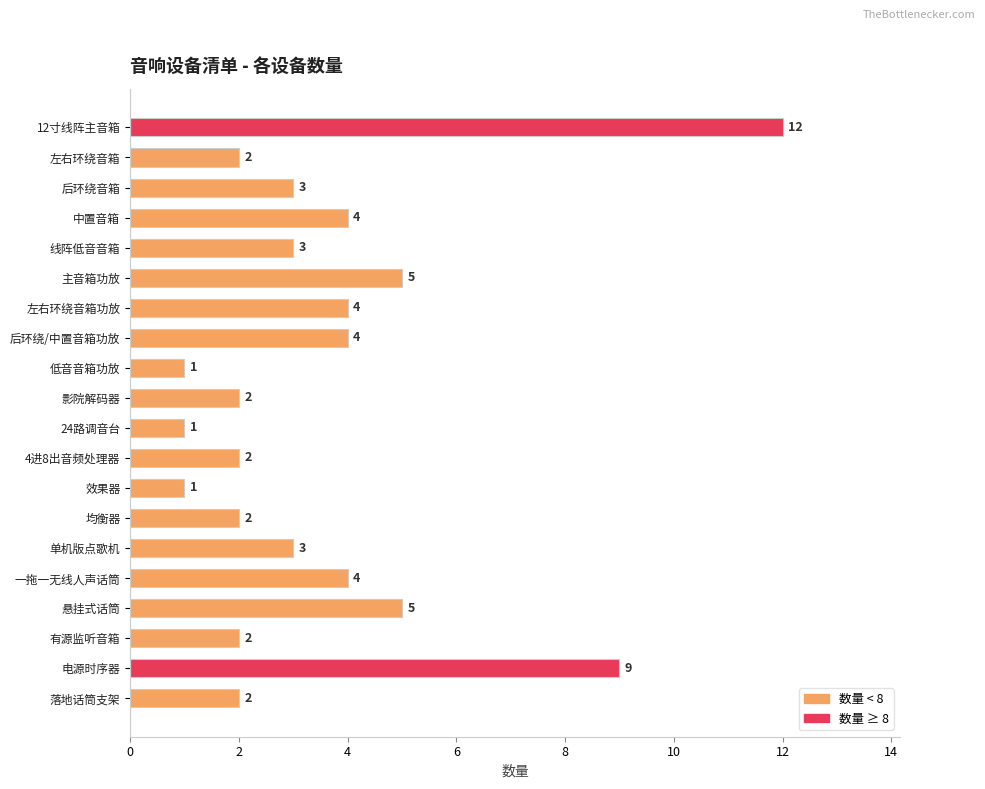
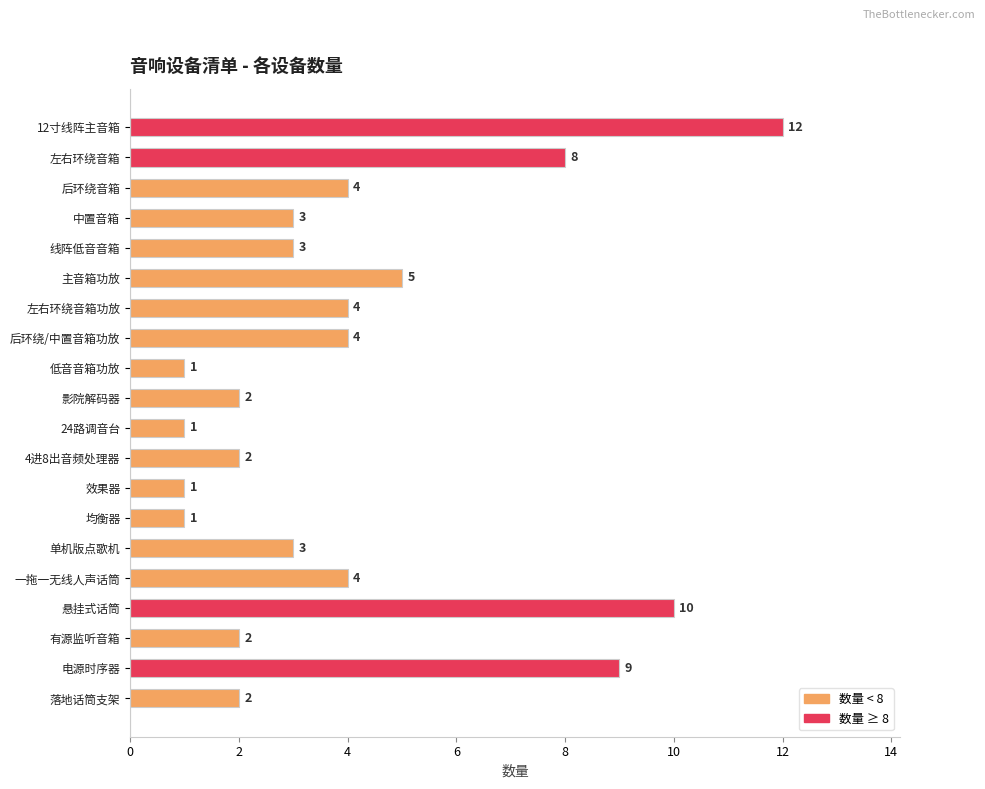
左右环绕音箱: 2 -> 8
后环绕音箱: 3 -> 4
中置音箱: 4 -> 3
均衡器: 2 -> 1
悬挂式话筒: 5 -> 10
